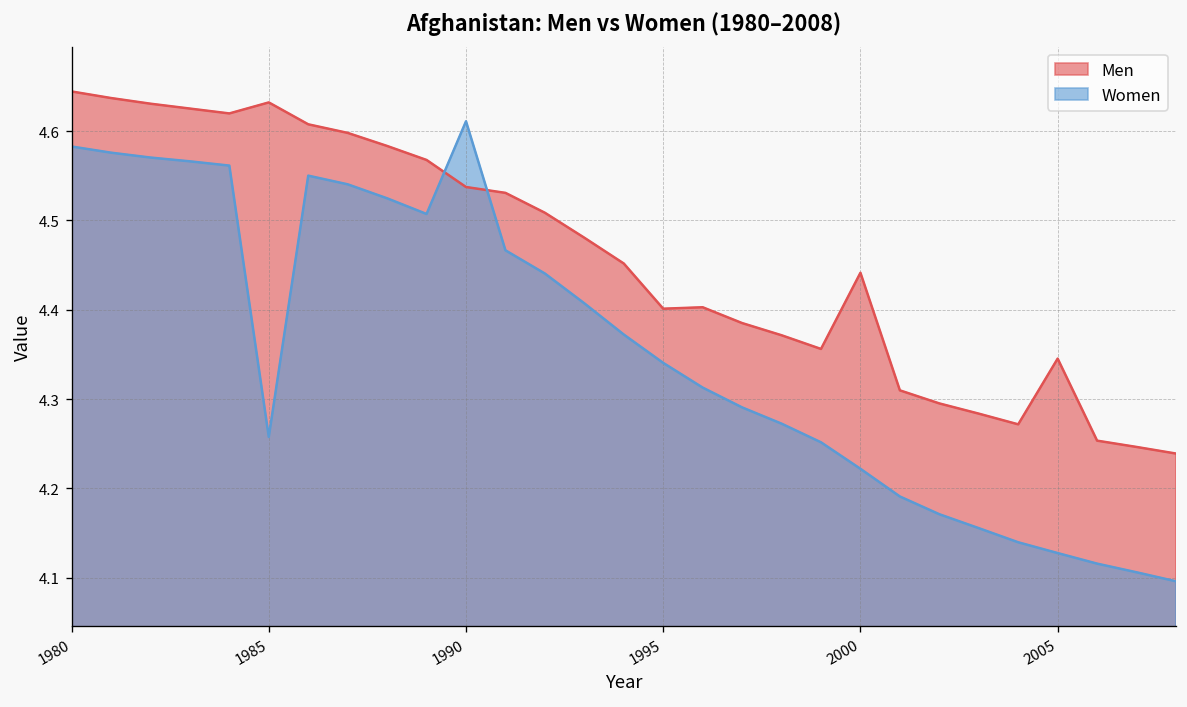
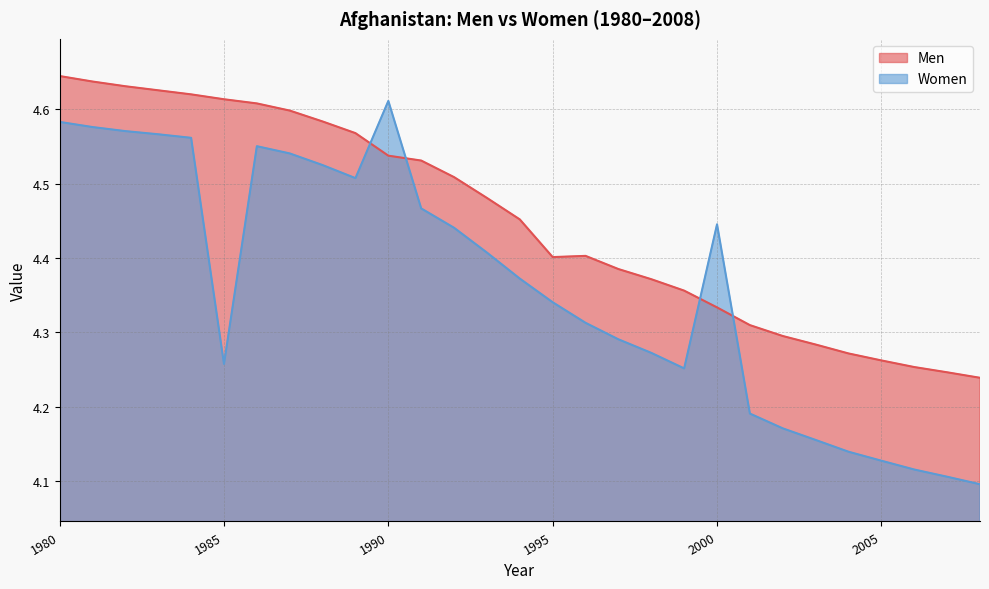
Men, 1985: 4.63 -> 4.61
Men, 2000: 4.44 -> 4.33
Women, 2000: 4.22 -> 4.45
Men, 2005: 4.35 -> 4.26
